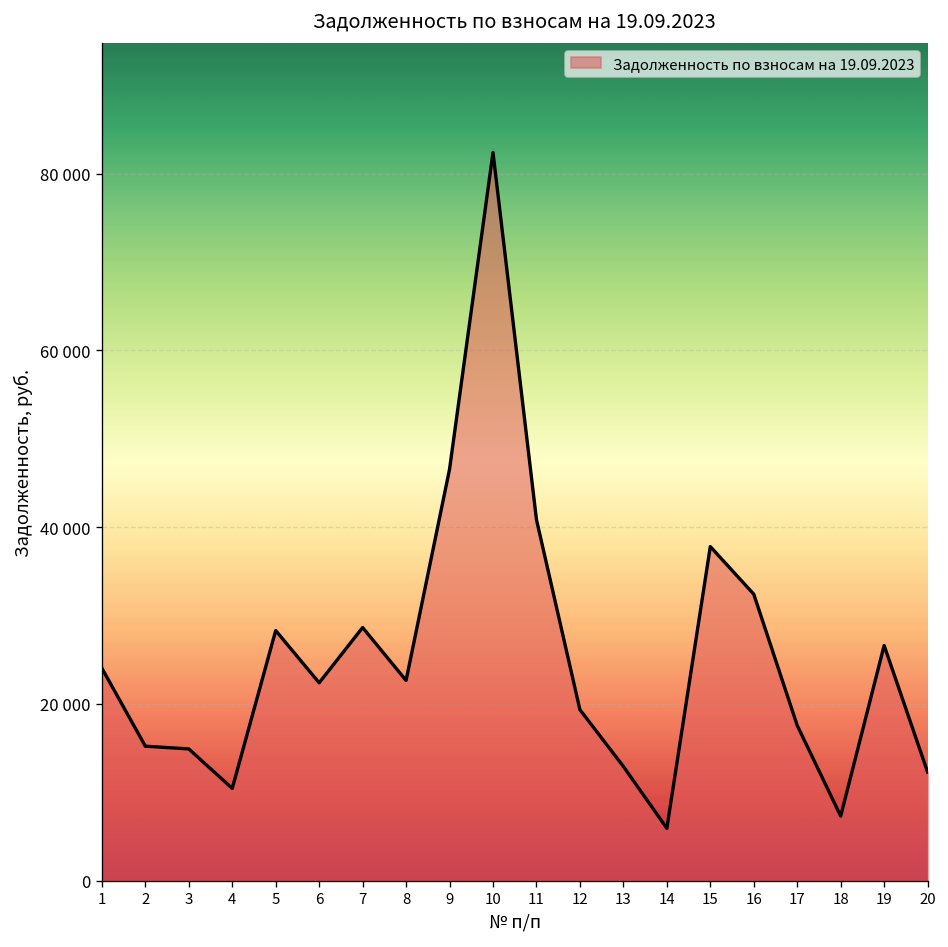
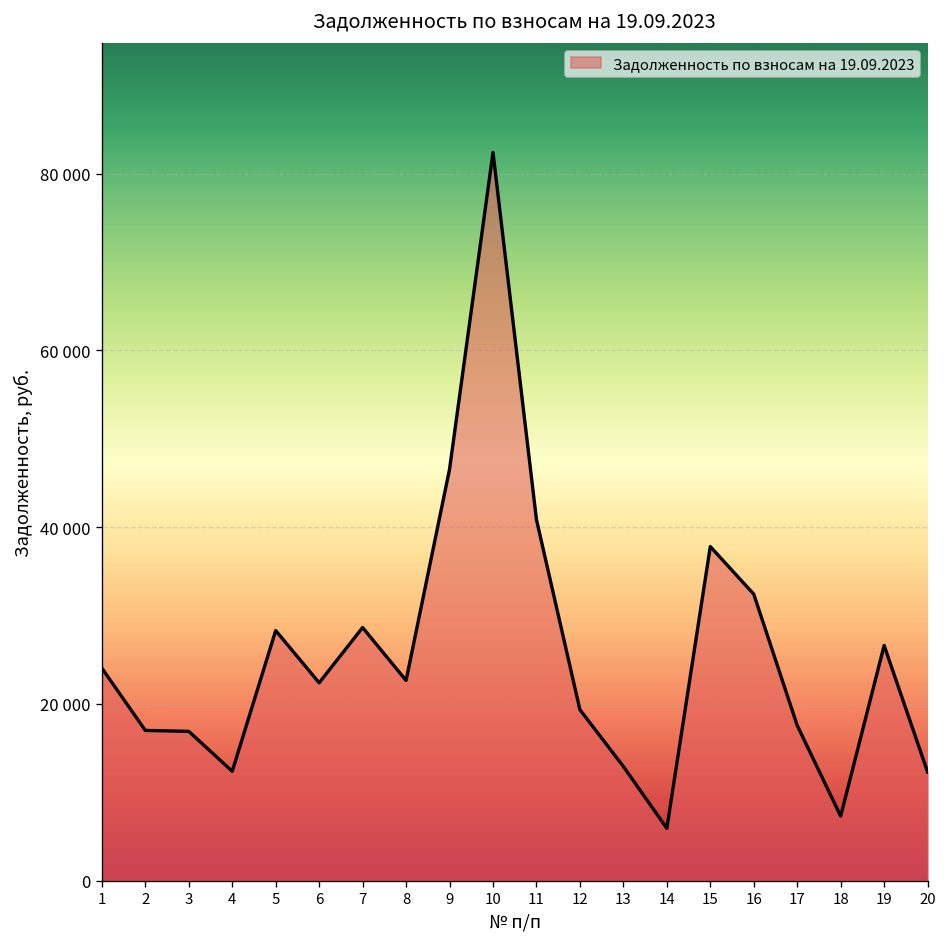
2: 15000 -> 17000
3: 15000 -> 17000
4: 10000 -> 12000
